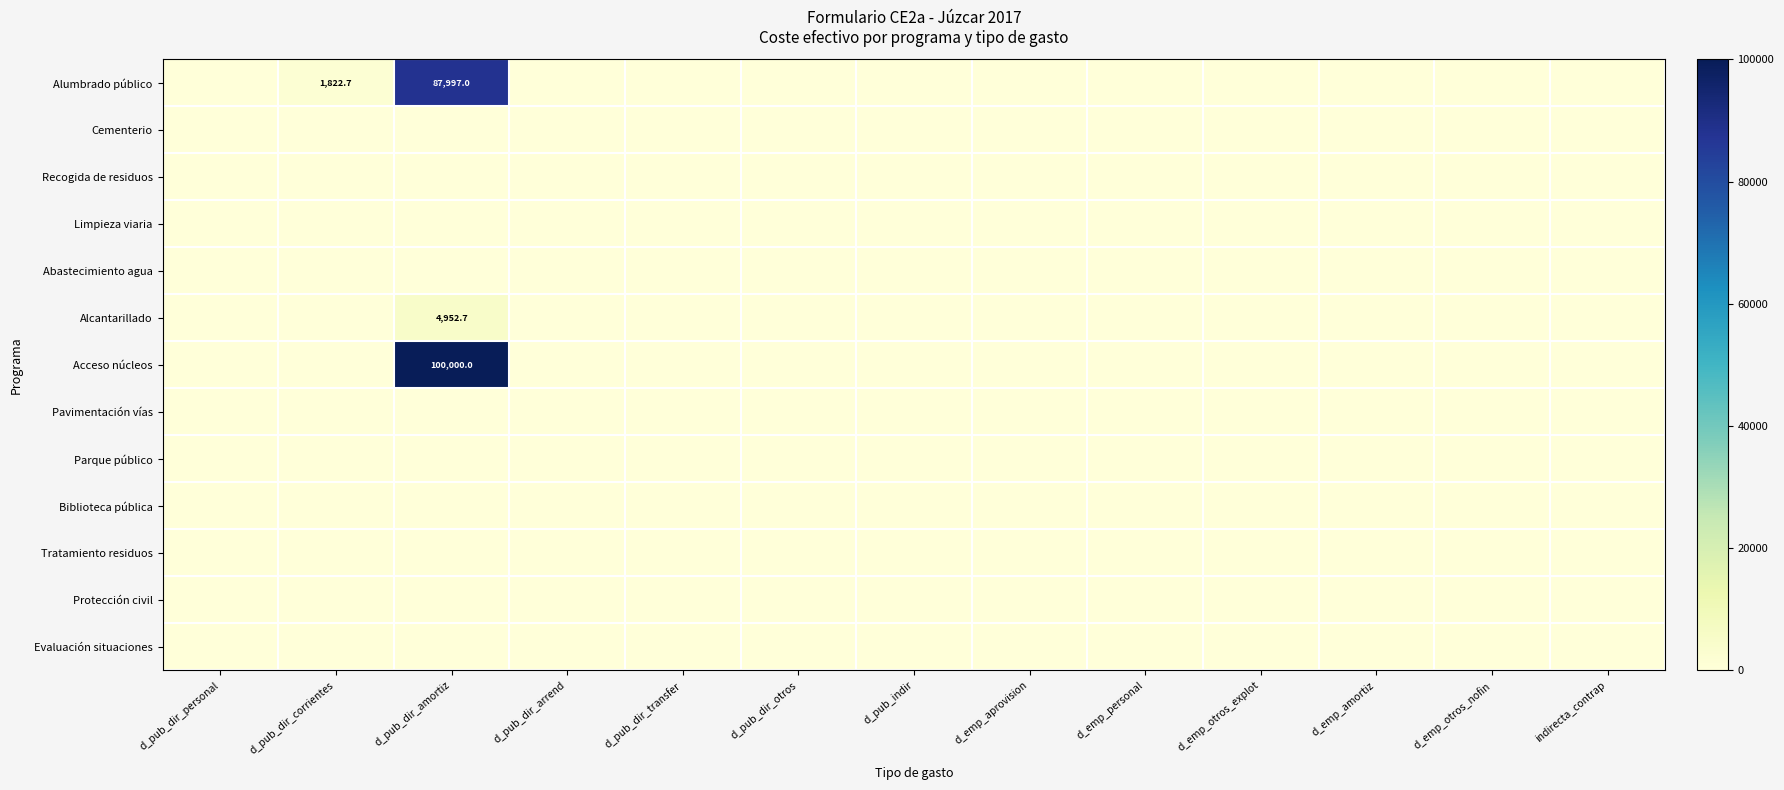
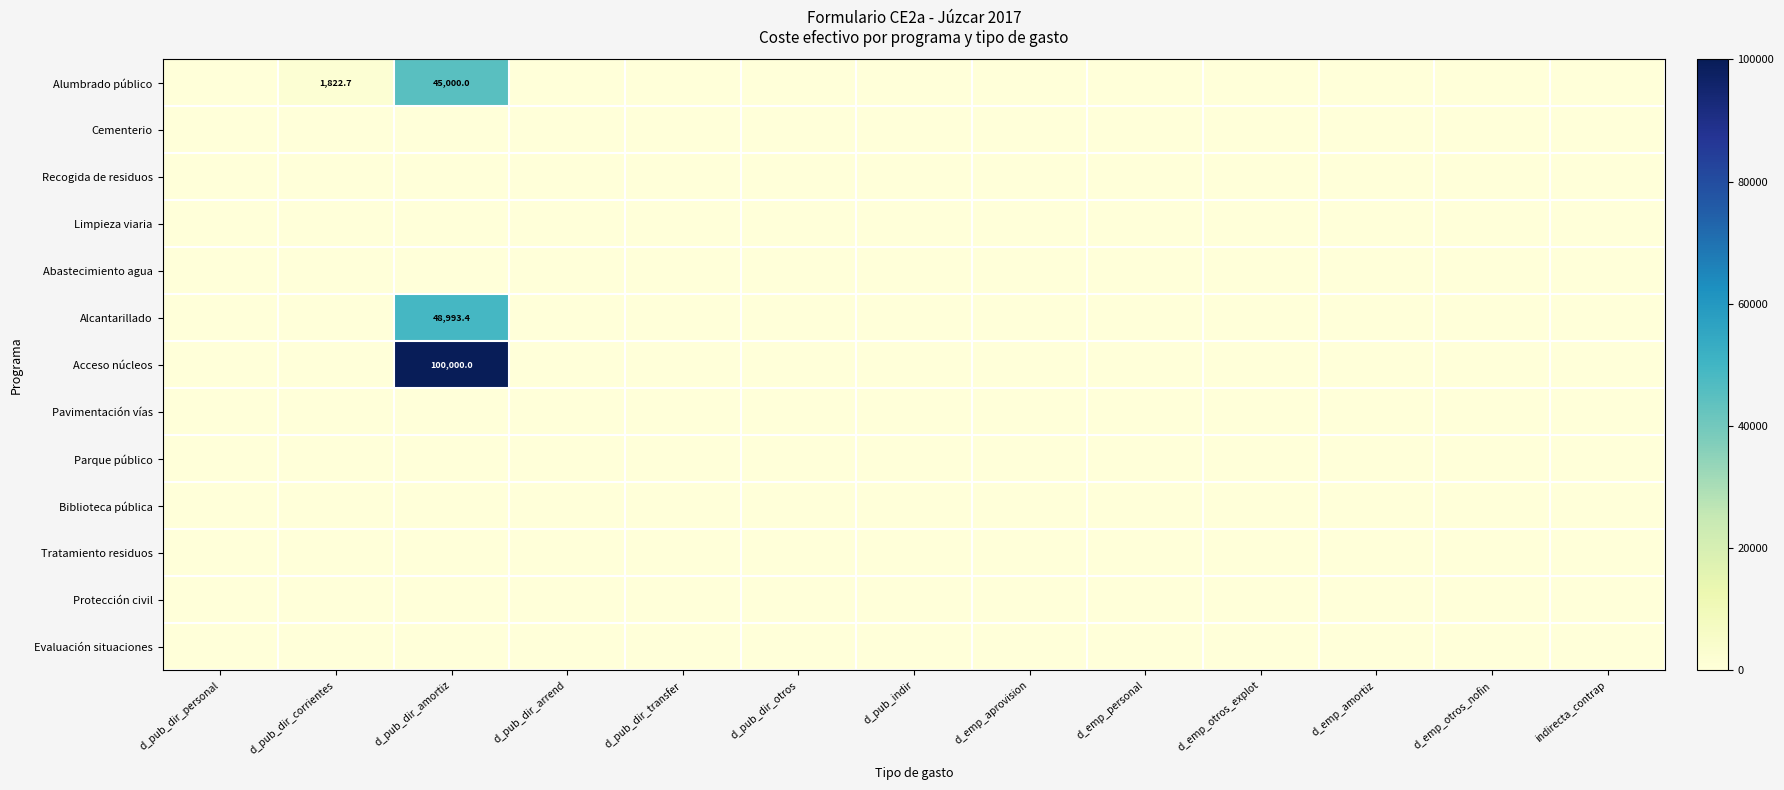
Alumbrado público, d_pub_dir_amortiz: 87,997.0 -> 45,000.0
Alcantarillado, d_pub_dir_amortiz: 4,952.7 -> 48,993.4
